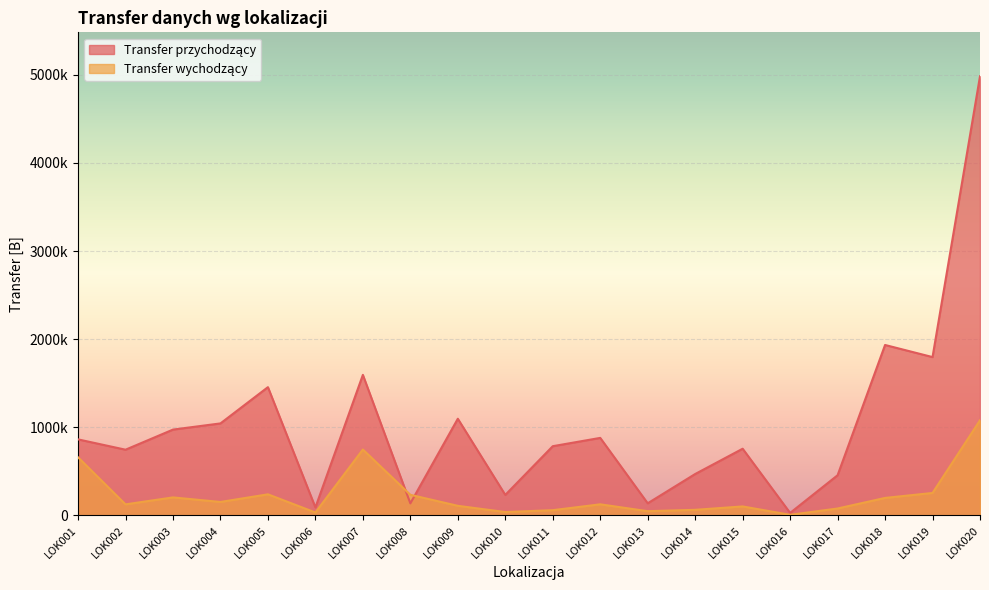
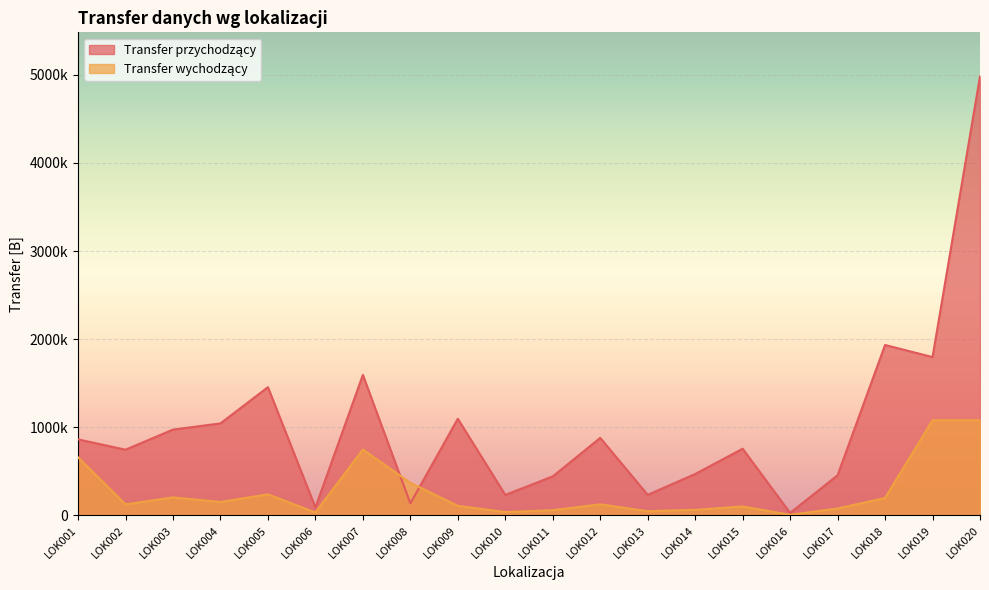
Transfer wychodzący, LOK008: 200000 -> 400000
Transfer przychodzący, LOK011: 800000 -> 400000
Transfer przychodzący, LOK013: 100000 -> 200000
Transfer wychodzący, LOK019: 300000 -> 1100000
